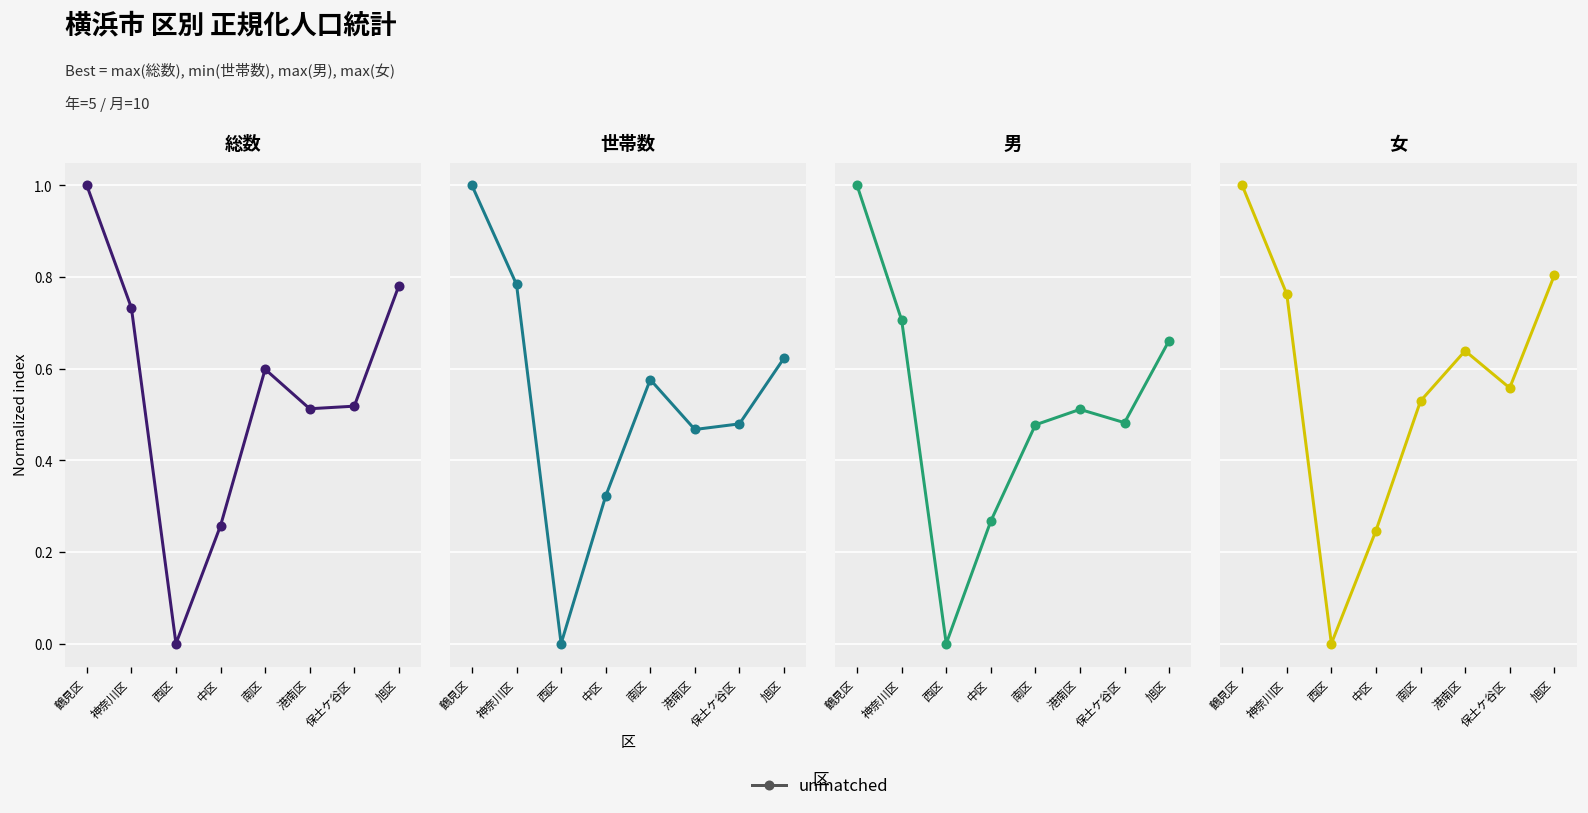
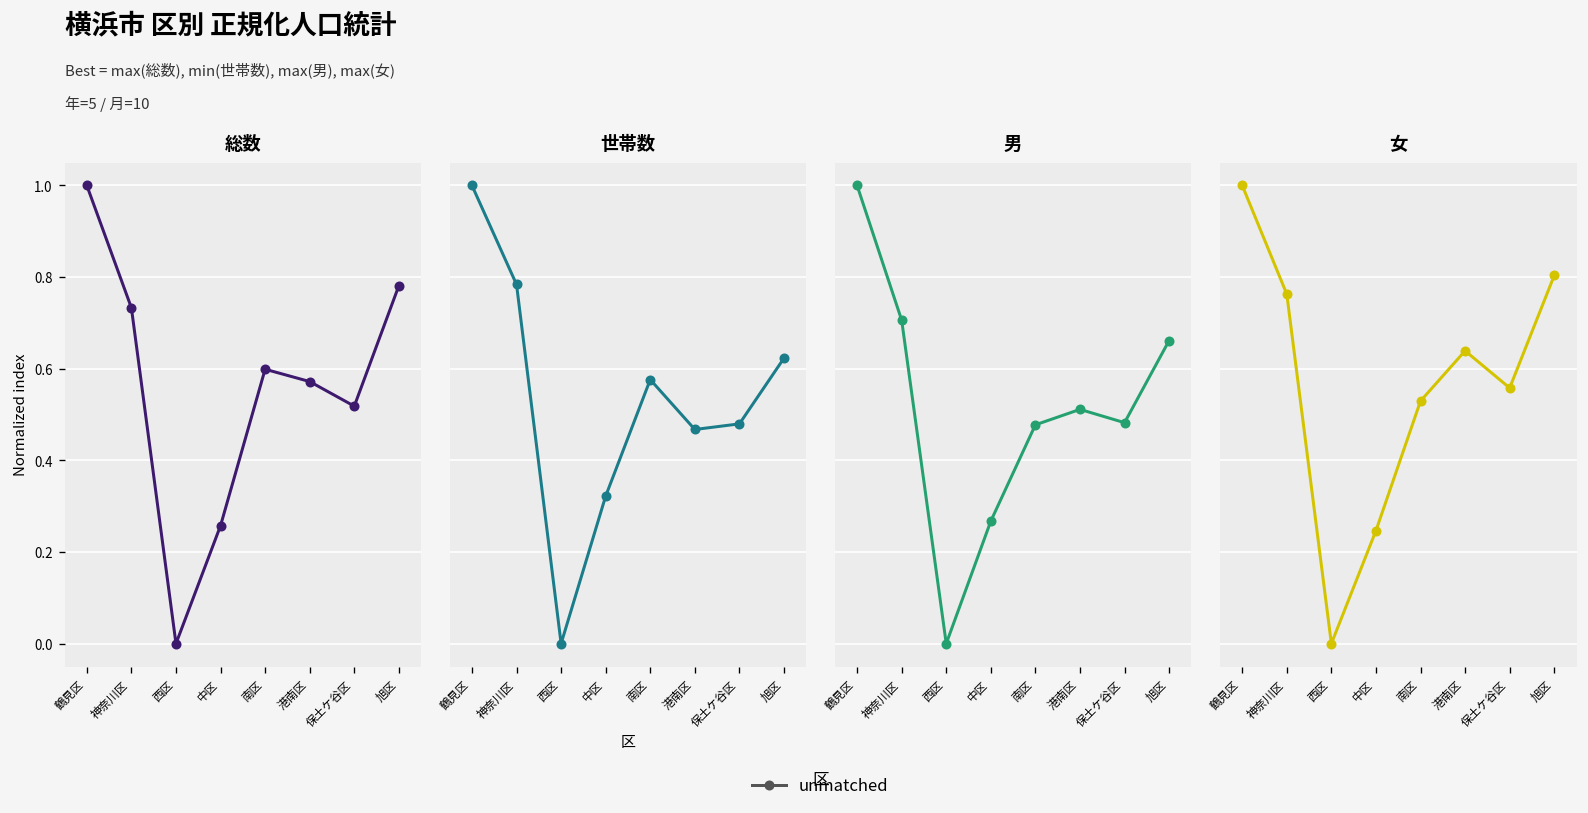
総数, 港南区: 0.51 -> 0.57
